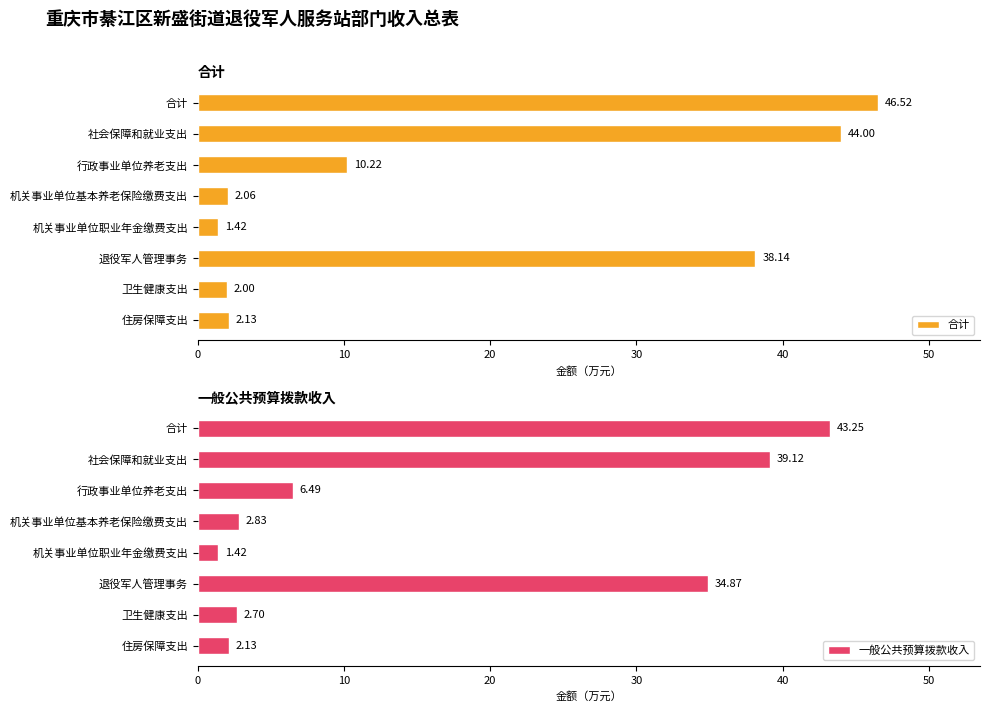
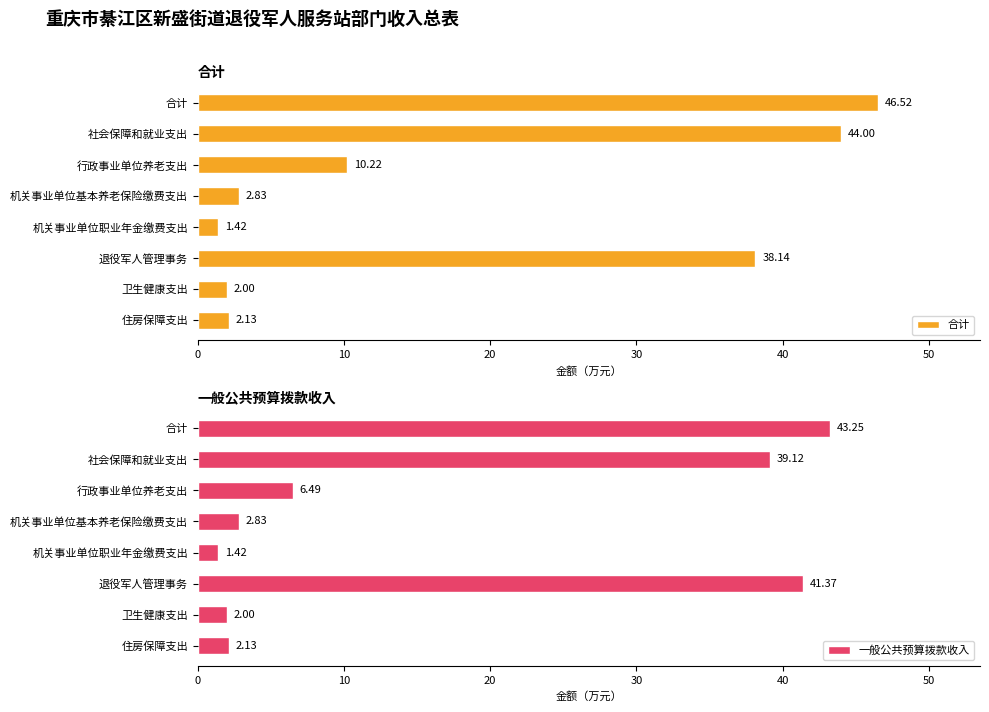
合计, 机关事业单位基本养老保险缴费支出: 2.06 -> 2.83
一般公共预算拨款收入, 退役军人管理事务: 34.87 -> 41.37
一般公共预算拨款收入, 卫生健康支出: 2.70 -> 2.00
